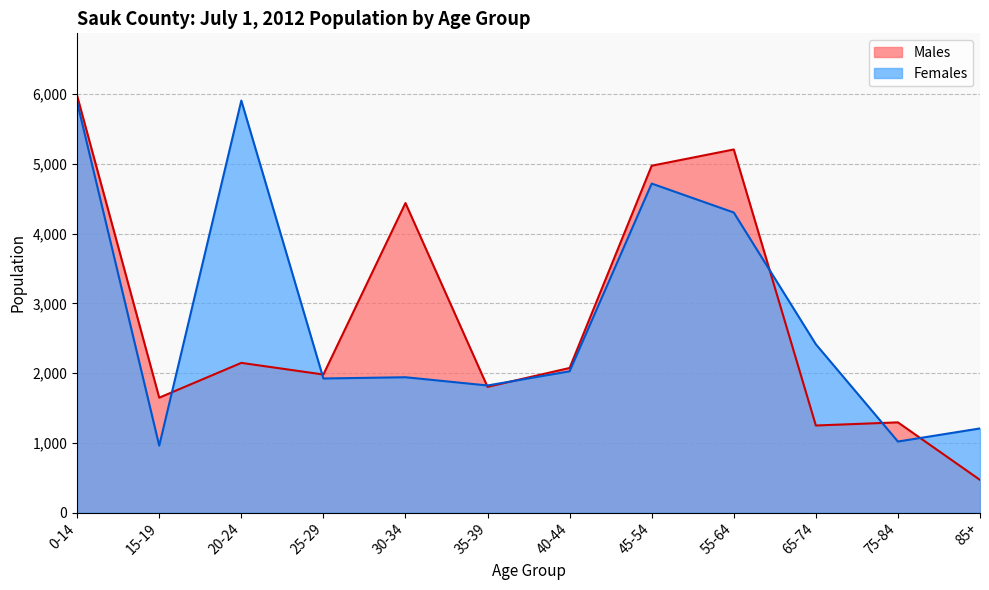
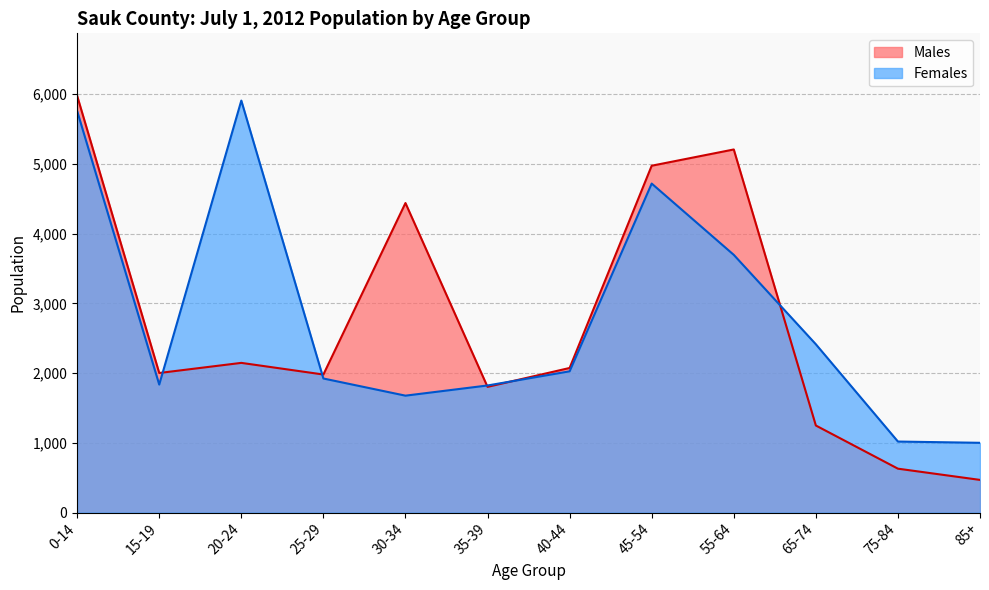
Females, 0-14: 5,900 -> 5,800
Males, 15-19: 1,600 -> 2,000
Females, 15-19: 1,000 -> 1,800
Females, 30-34: 1,900 -> 1,700
Females, 55-64: 4,300 -> 3,700
Males, 75-84: 1,300 -> 600
Females, 85+: 1,200 -> 1,000
